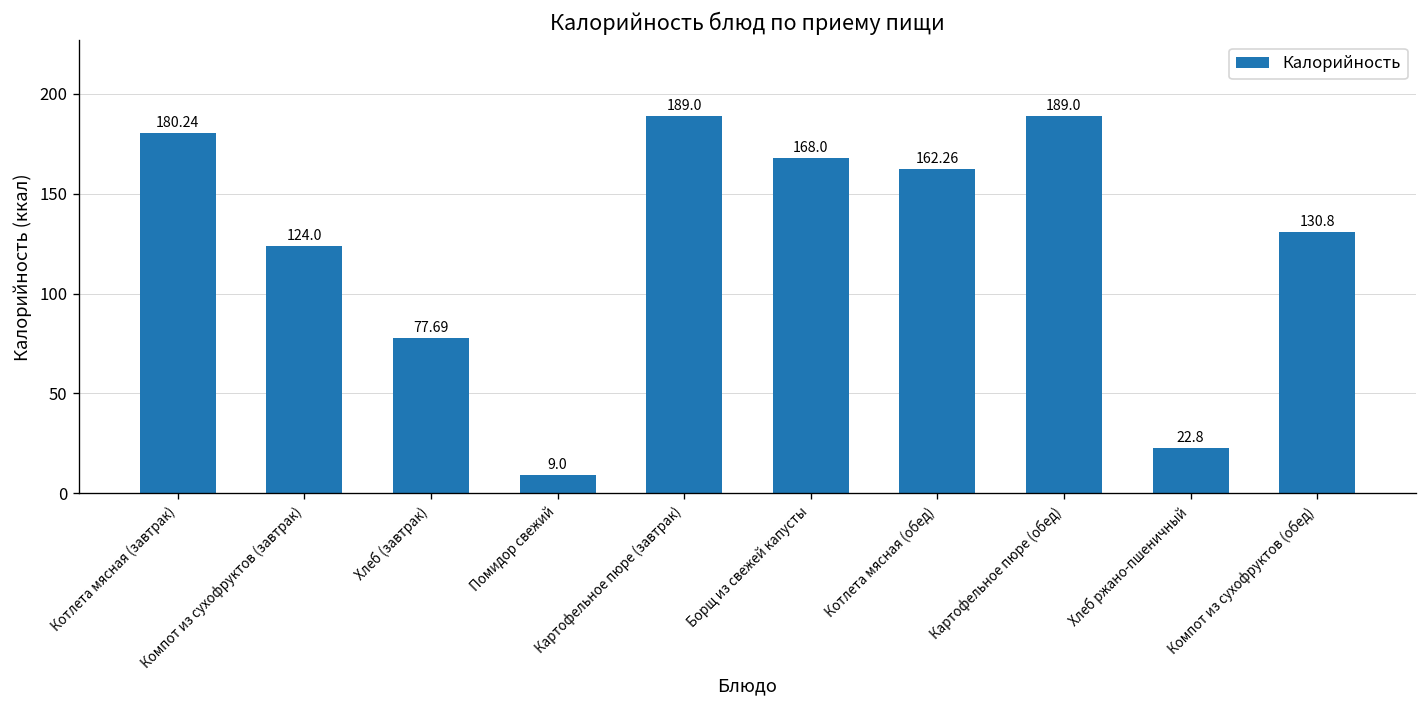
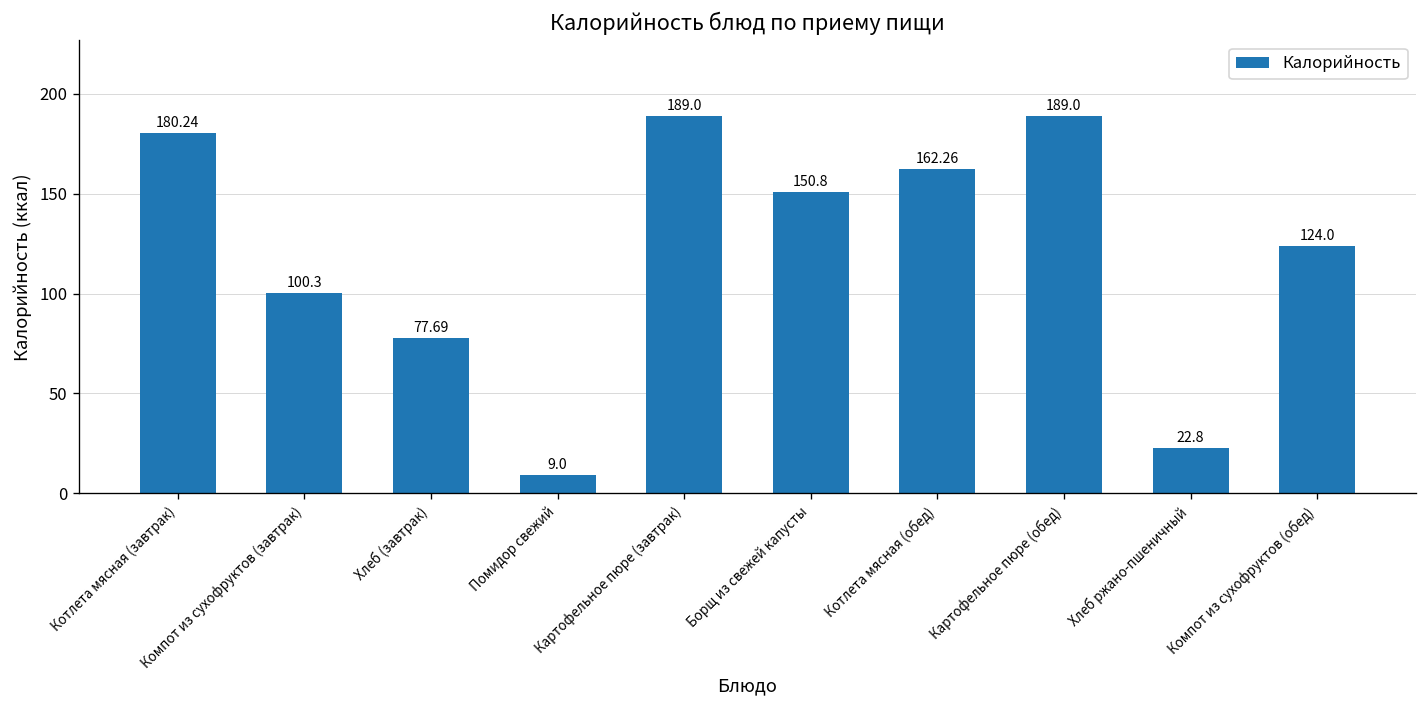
Компот из сухофруктов (завтрак): 124.0 -> 100.3
Борщ из свежей капусты: 168.0 -> 150.8
Компот из сухофруктов (обед): 130.8 -> 124.0
